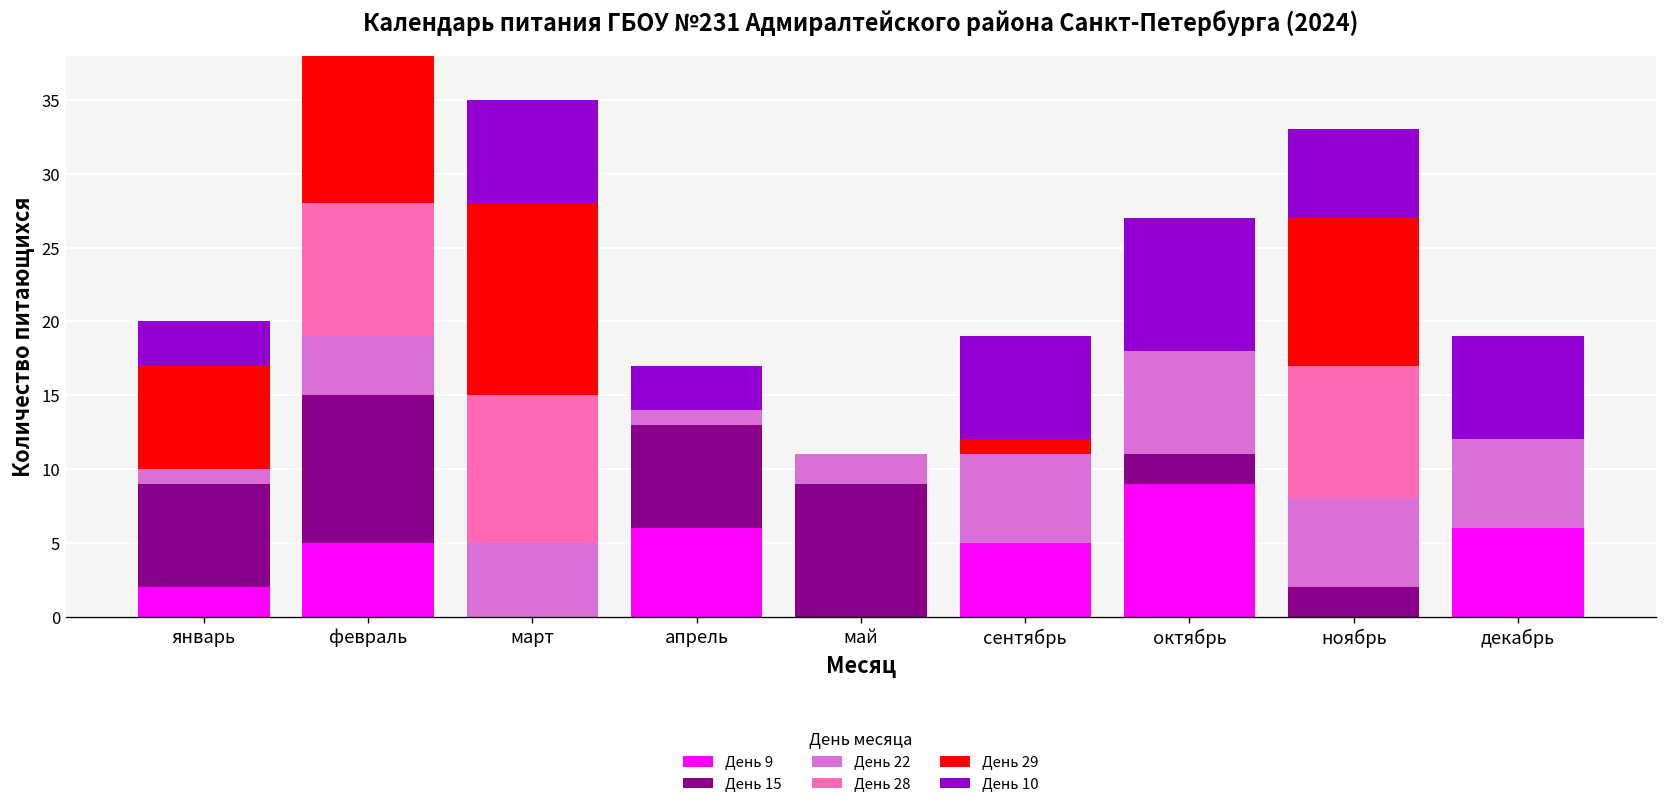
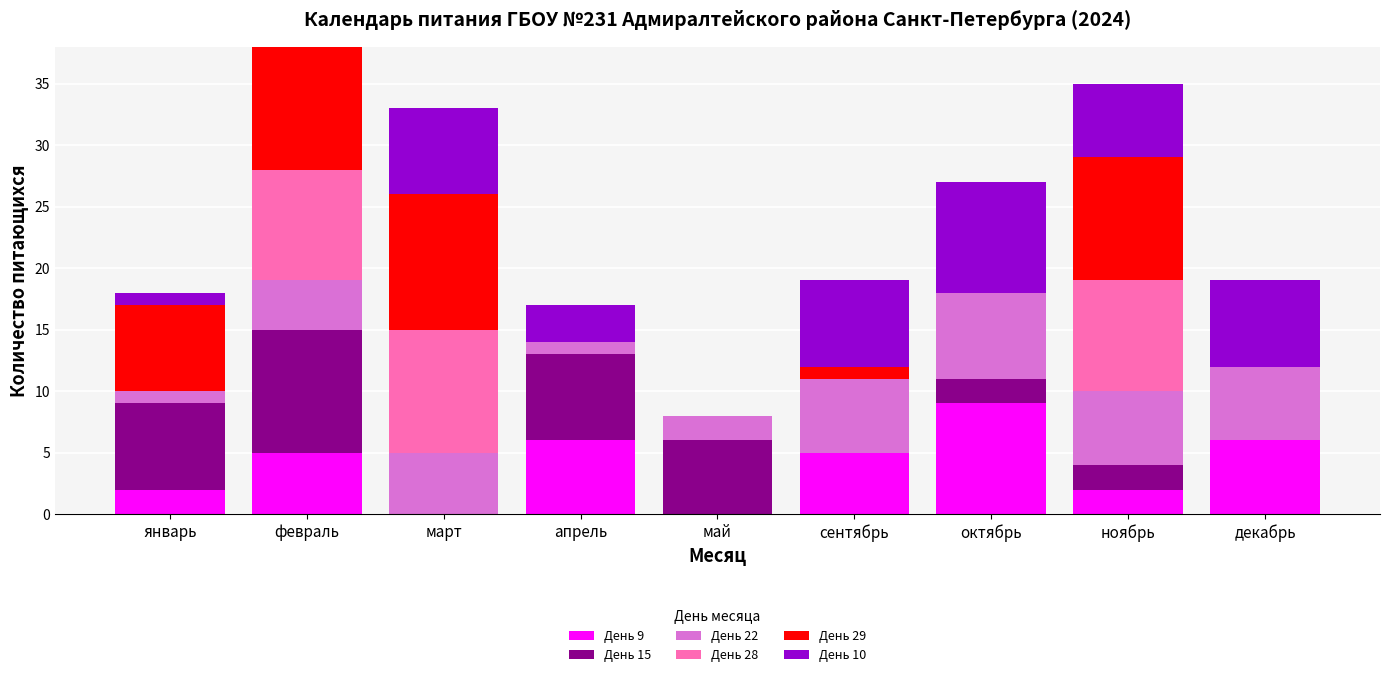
День 10, январь: 3 -> 1
День 29, март: 13 -> 11
День 15, май: 9 -> 6
День 9, ноябрь: 0 -> 2
